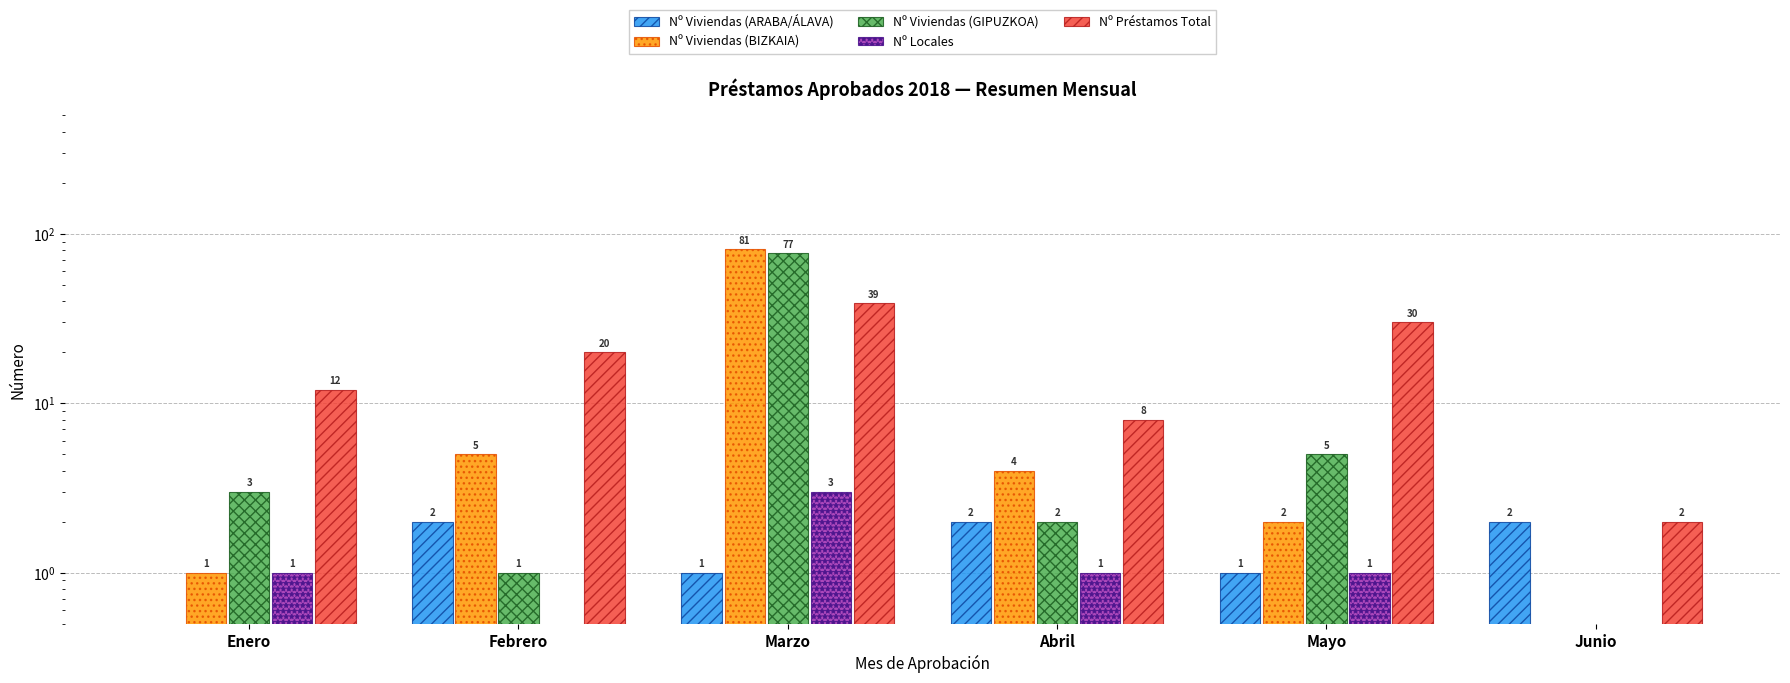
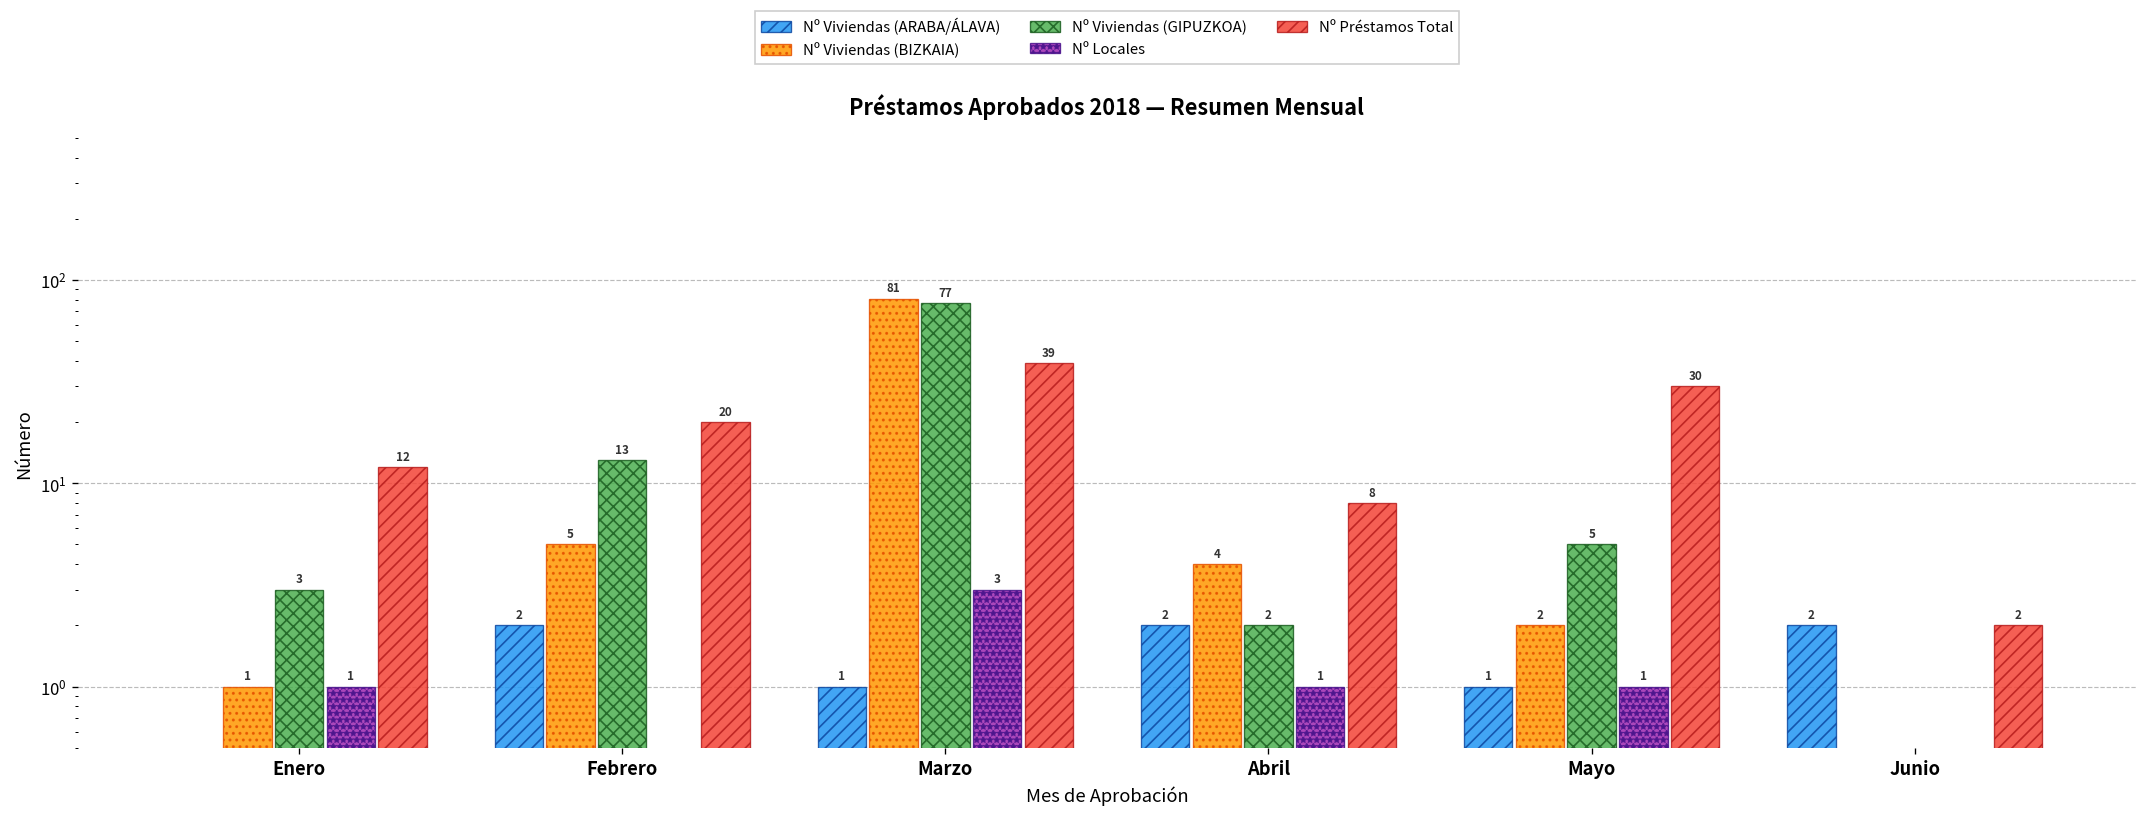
Nº Viviendas (GIPUZKOA), Febrero: 1 -> 13
